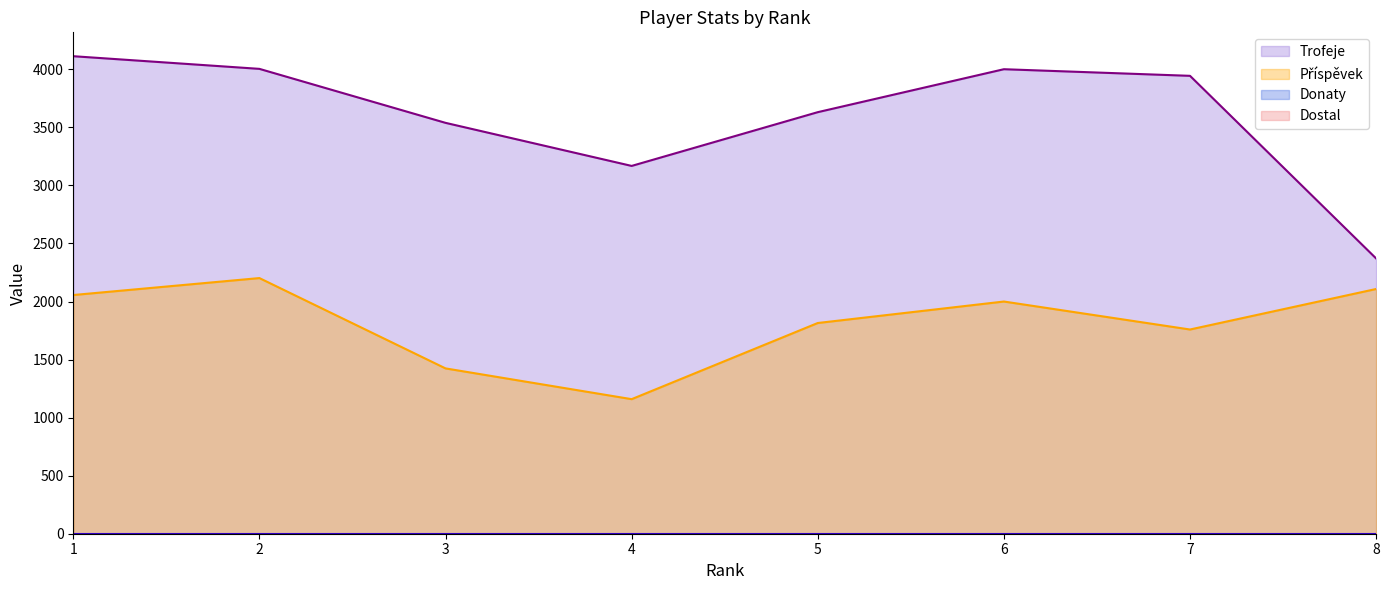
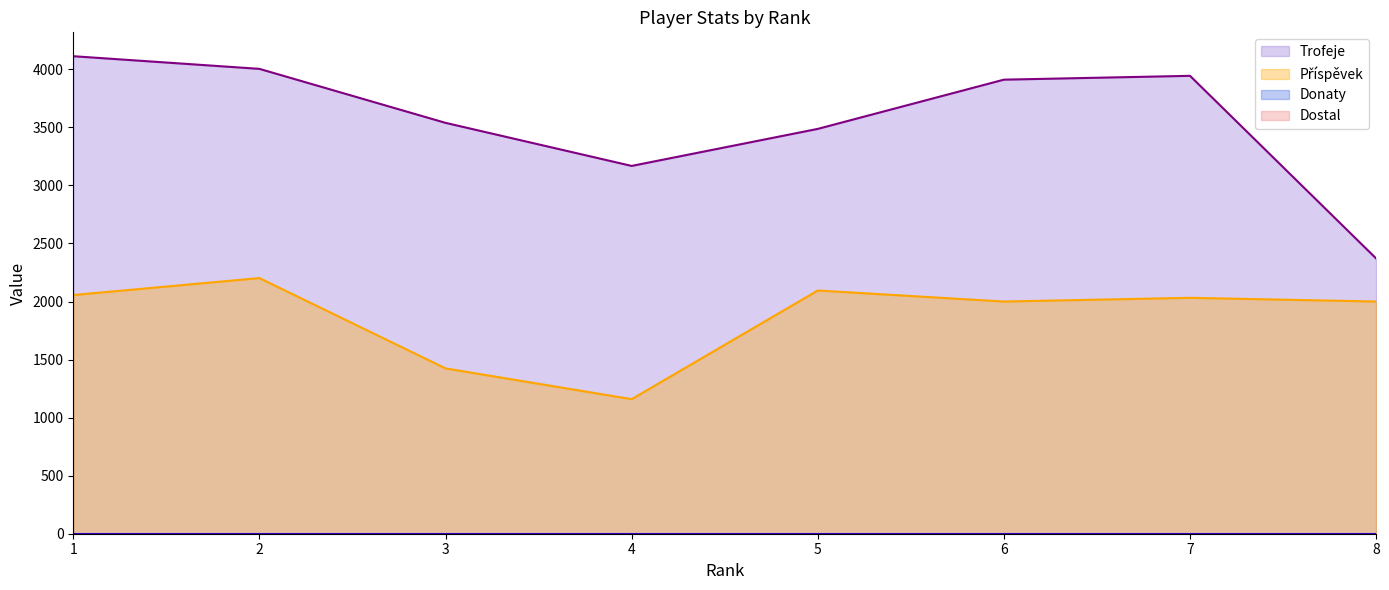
Trofeje, 5: 3630 -> 3490
Příspěvek, 5: 1820 -> 2100
Trofeje, 6: 4000 -> 3910
Příspěvek, 7: 1760 -> 2030
Příspěvek, 8: 2110 -> 2000
